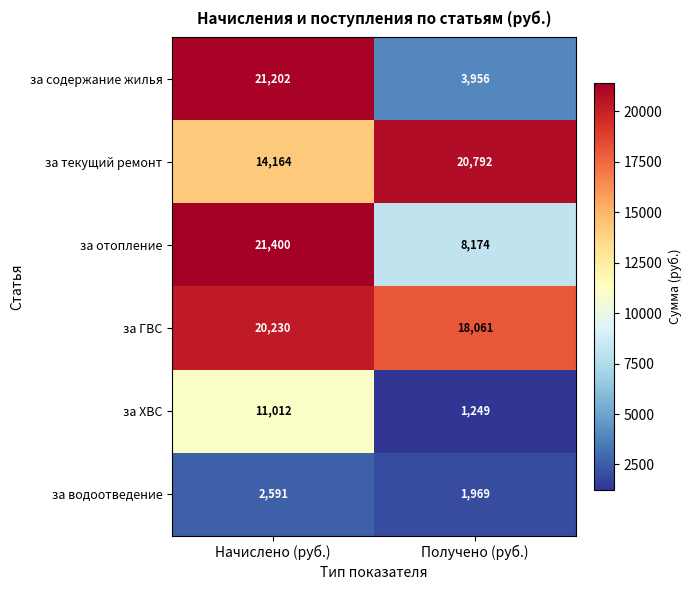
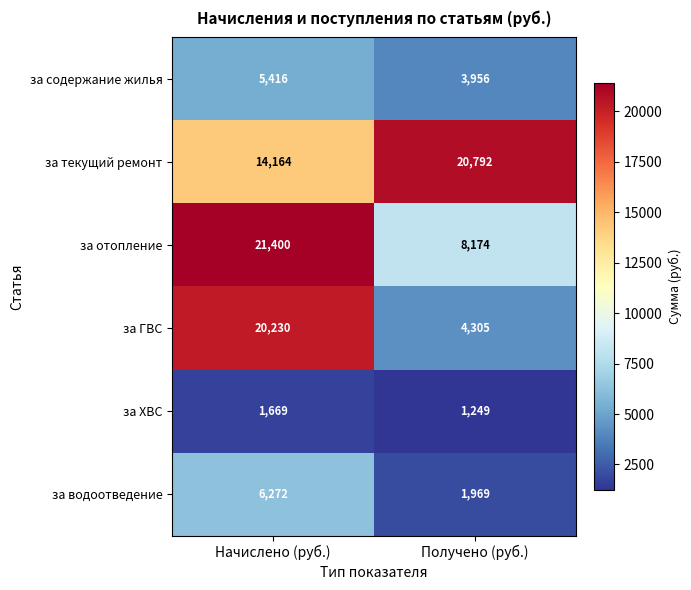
за содержание жилья, Начислено (руб.): 21,202 -> 5,416
за ГВС, Получено (руб.): 18,061 -> 4,305
за ХВС, Начислено (руб.): 11,012 -> 1,669
за водоотведение, Начислено (руб.): 2,591 -> 6,272
